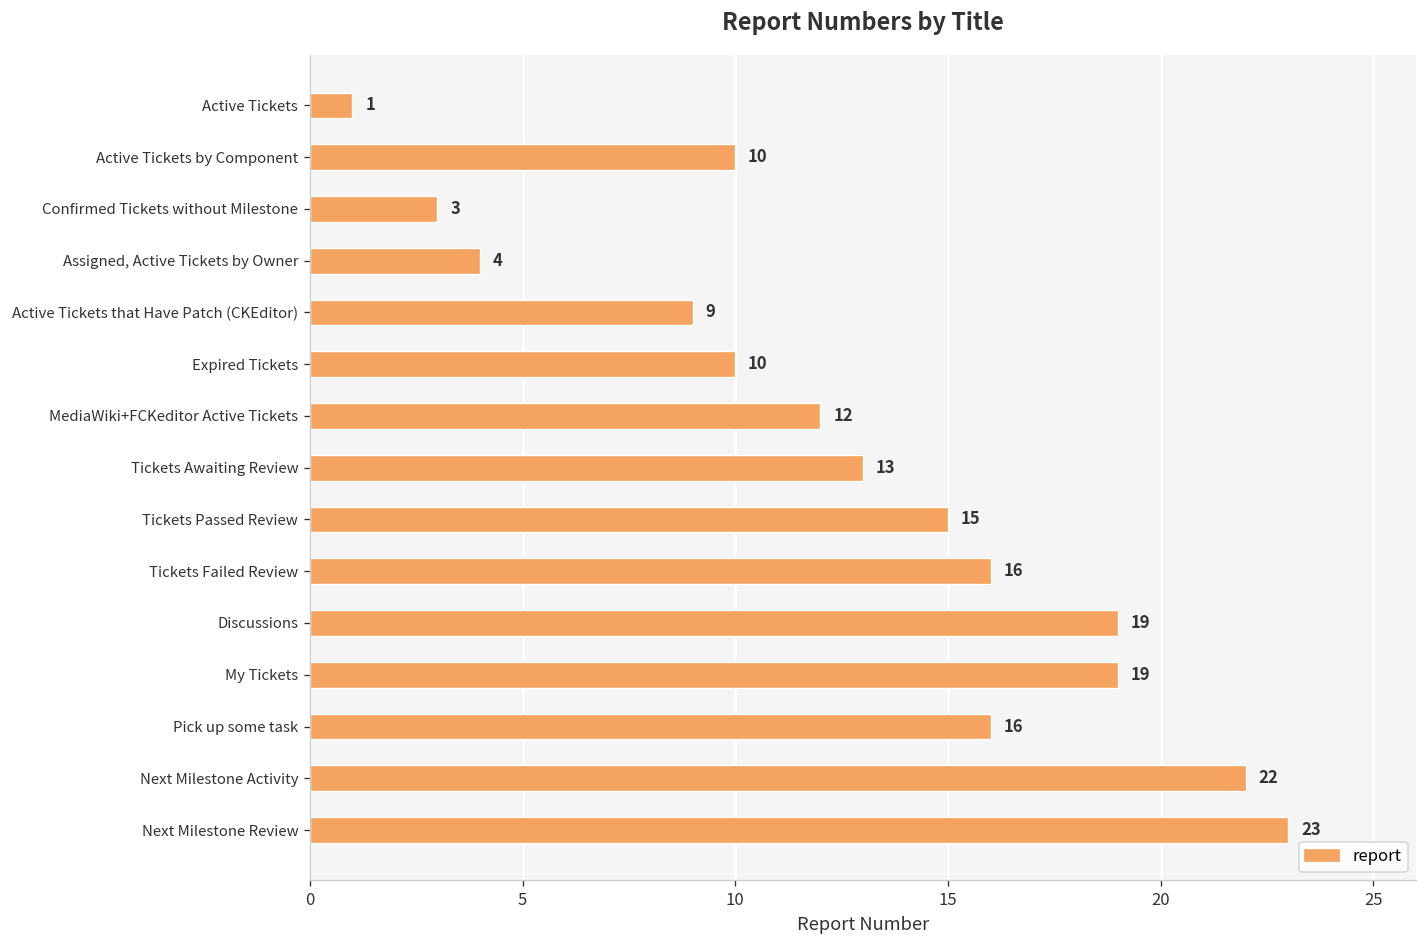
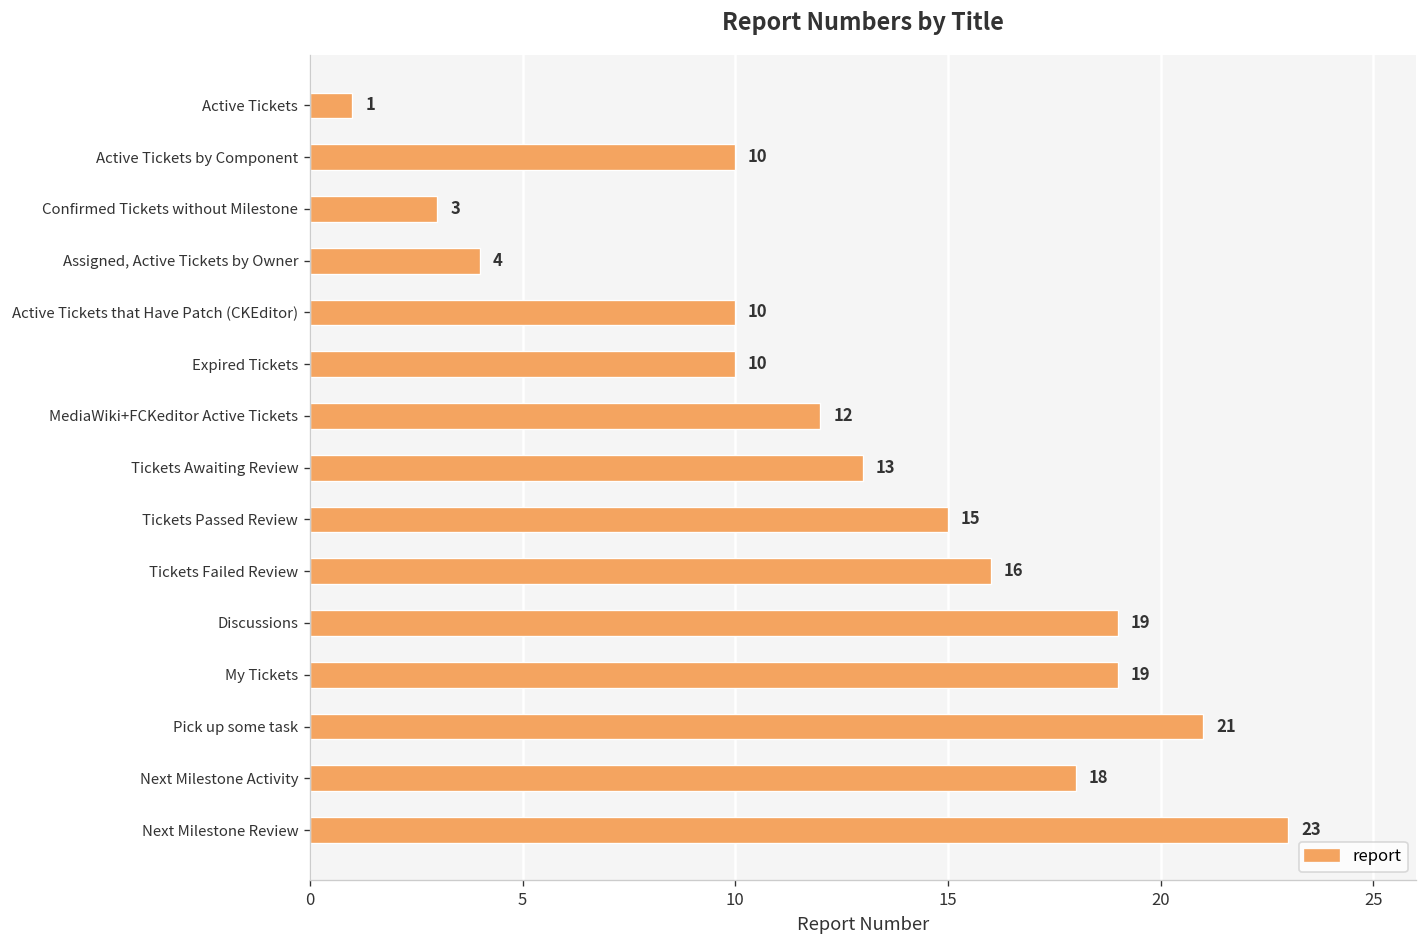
Active Tickets that Have Patch (CKEditor): 9 -> 10
Pick up some task: 16 -> 21
Next Milestone Activity: 22 -> 18
